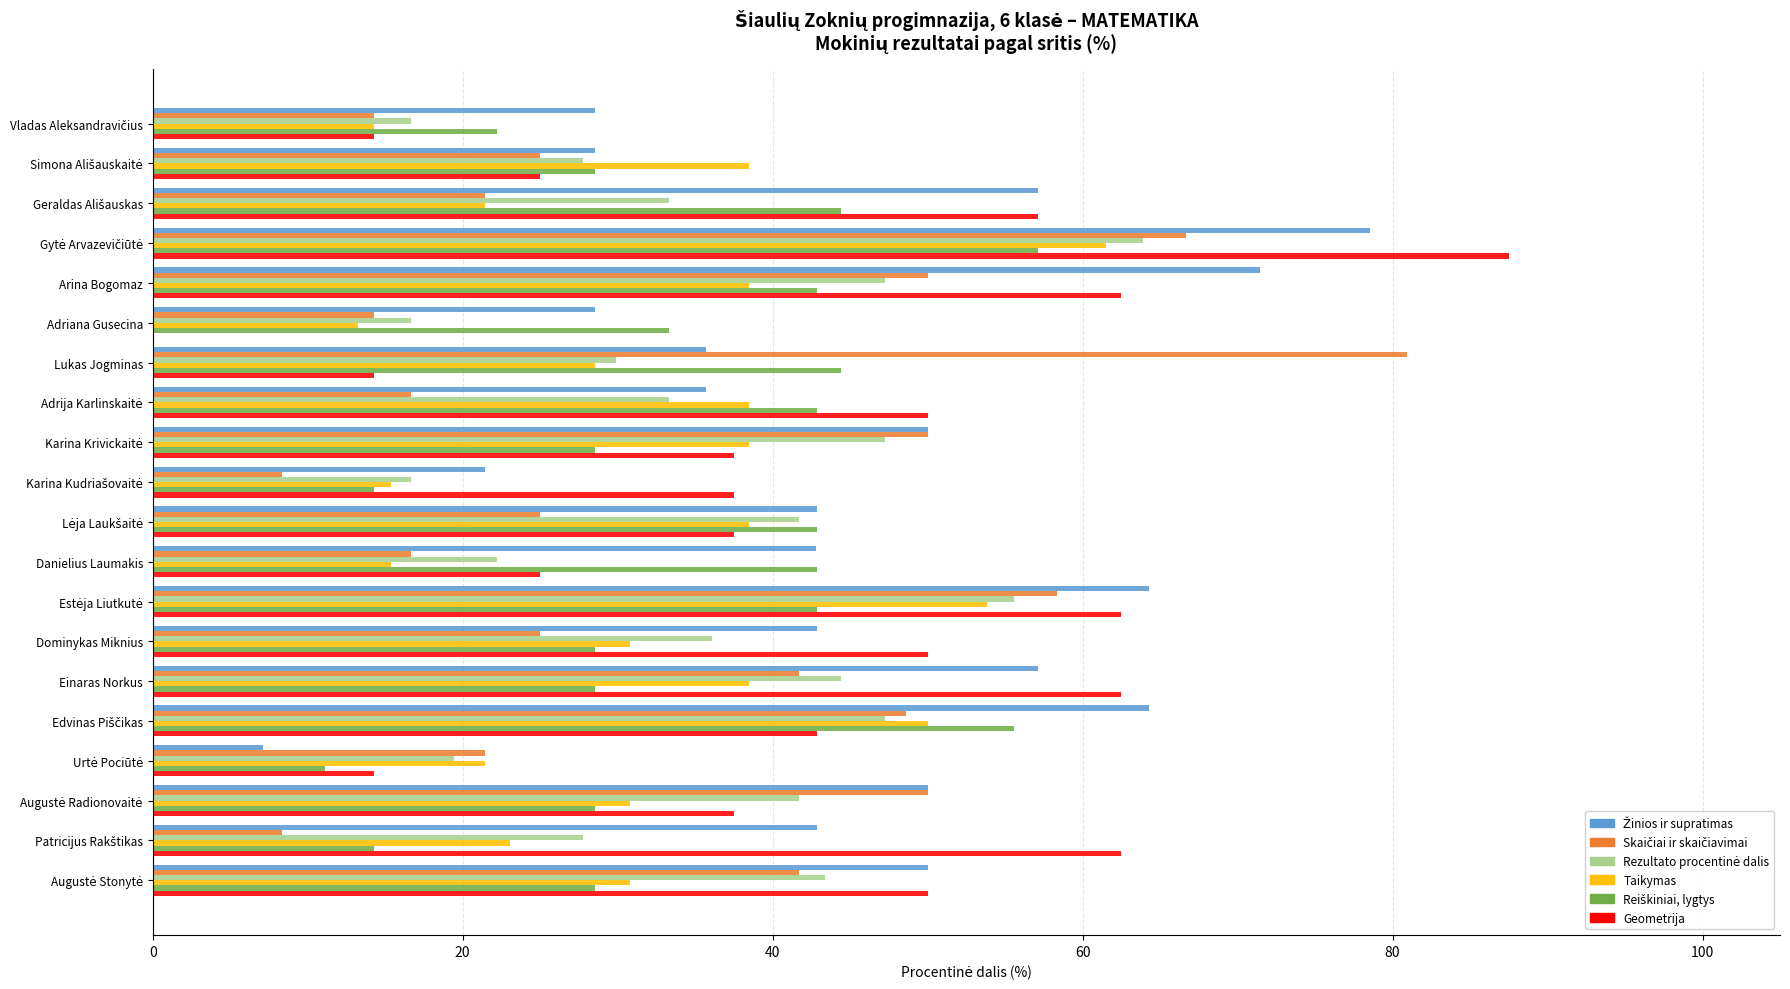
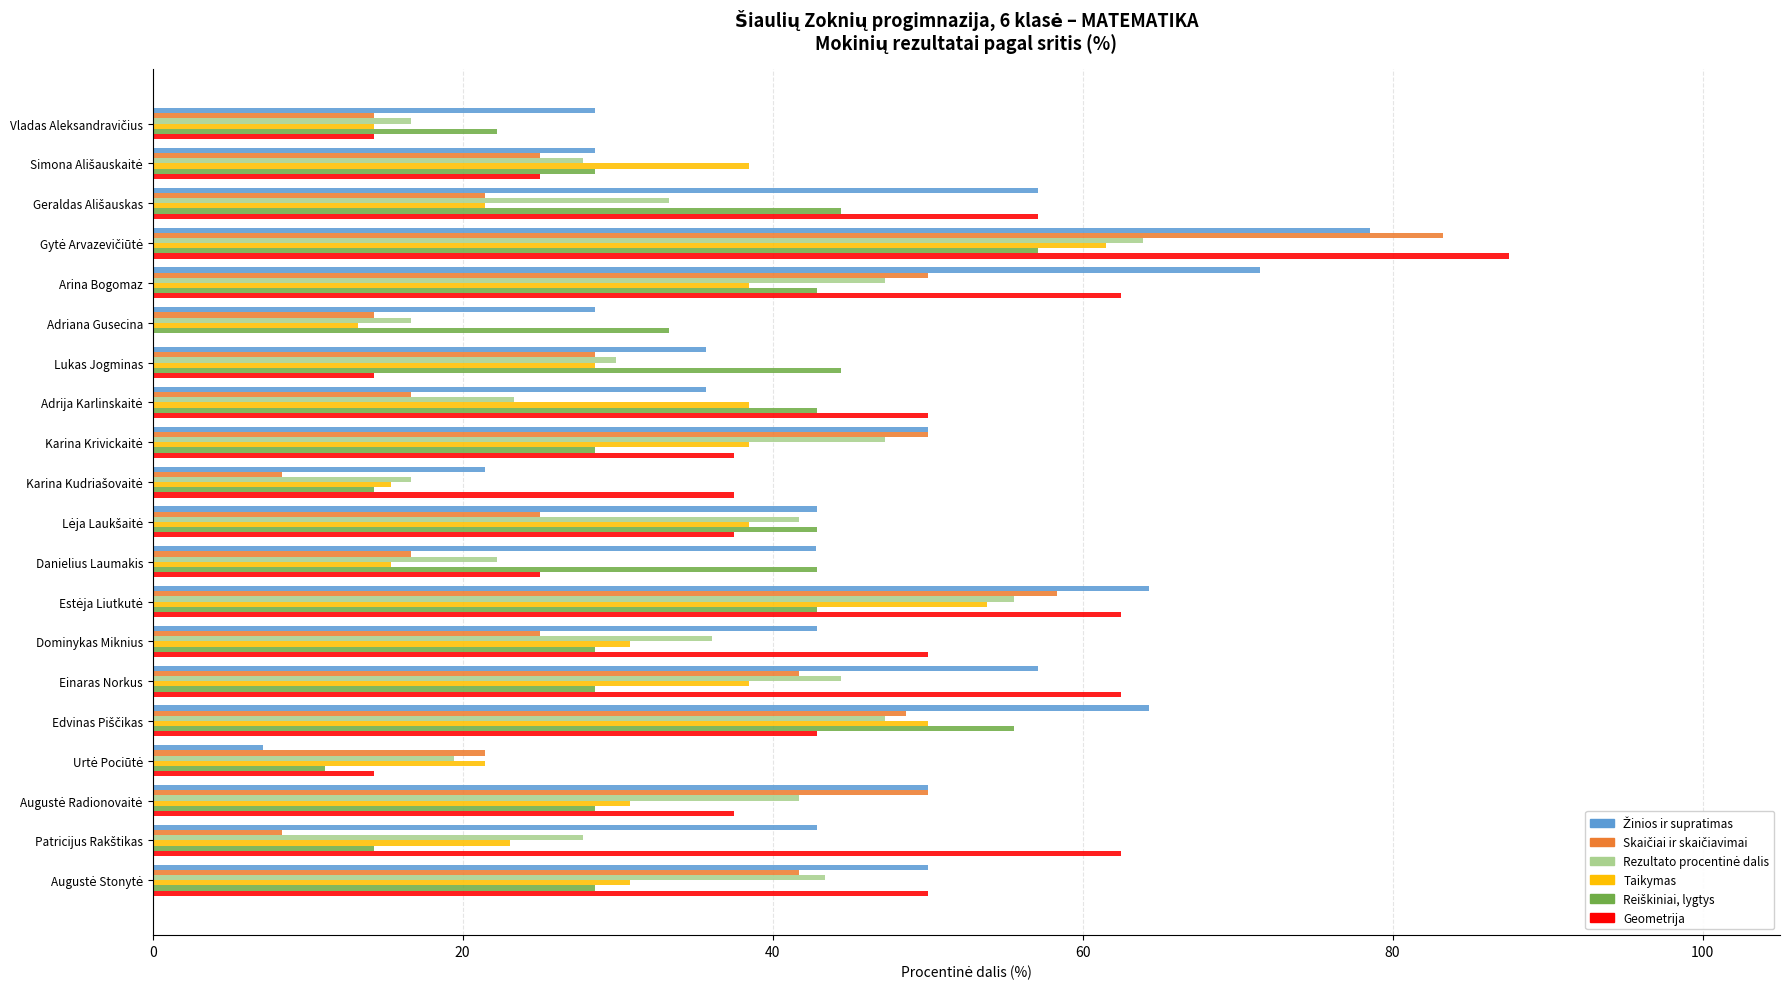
Skaičiai ir skaičiavimai, Gytė Arvazevičiūtė: 66.7 -> 83.3
Skaičiai ir skaičiavimai, Lukas Jogminas: 80.9 -> 28.6
Rezultato procentinė dalis, Adrija Karlinskaitė: 33.3 -> 23.3
